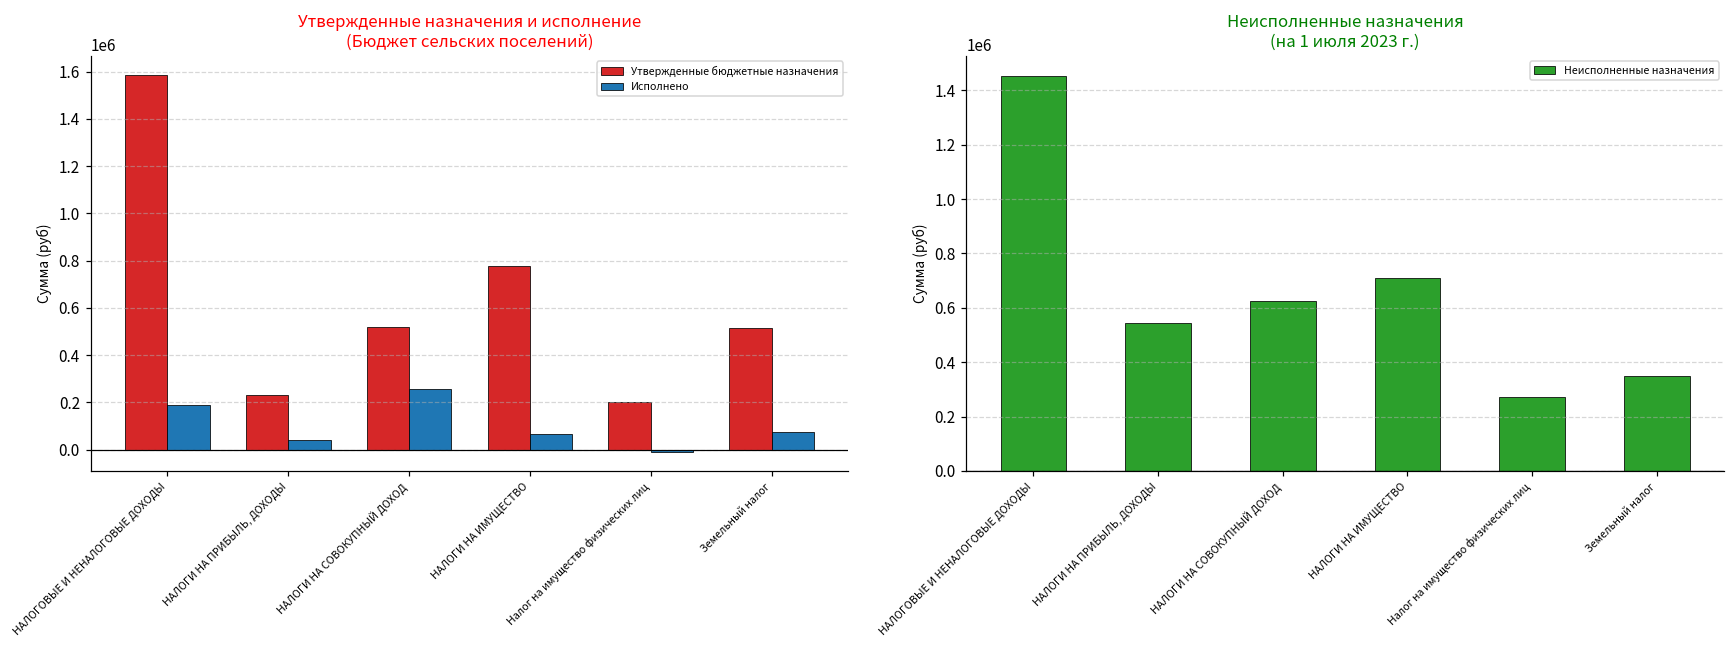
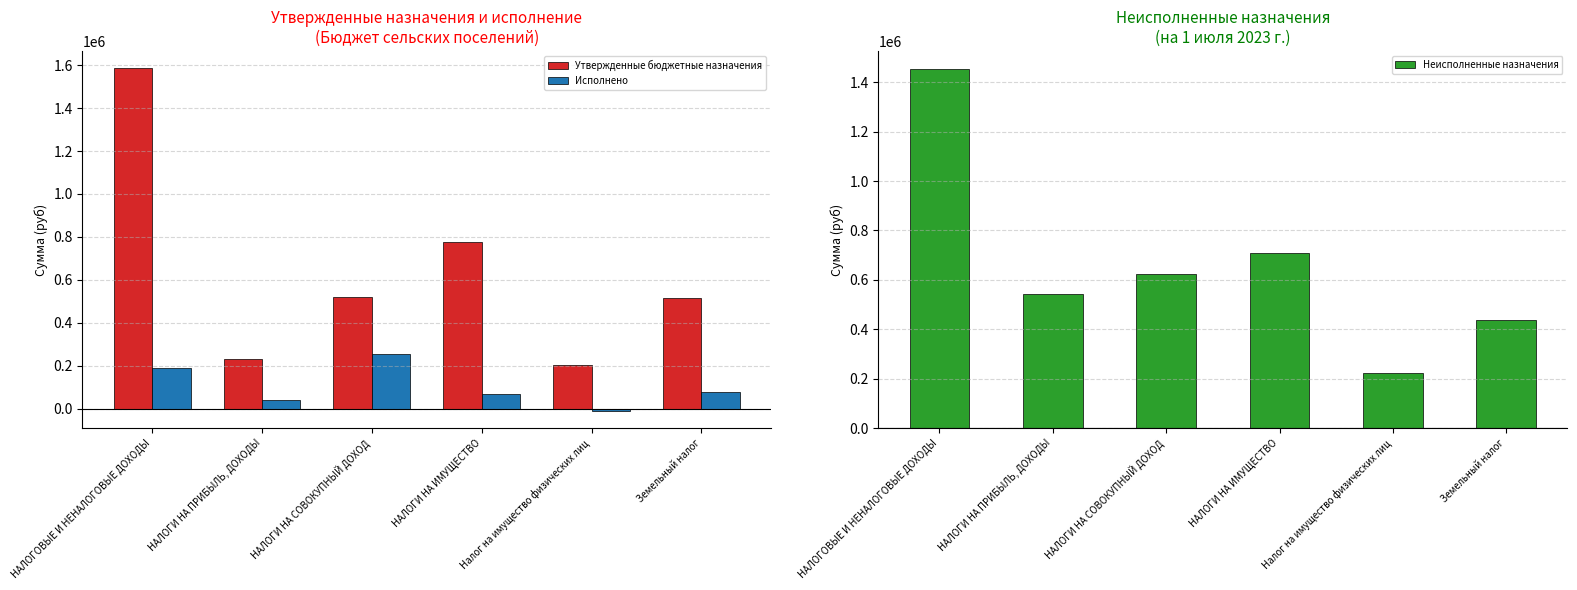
Неисполненные назначения (на 1 июля 2023 г.), Налог на имущество физических лиц: 270000 -> 220000
Неисполненные назначения (на 1 июля 2023 г.), Земельный налог: 350000 -> 440000
